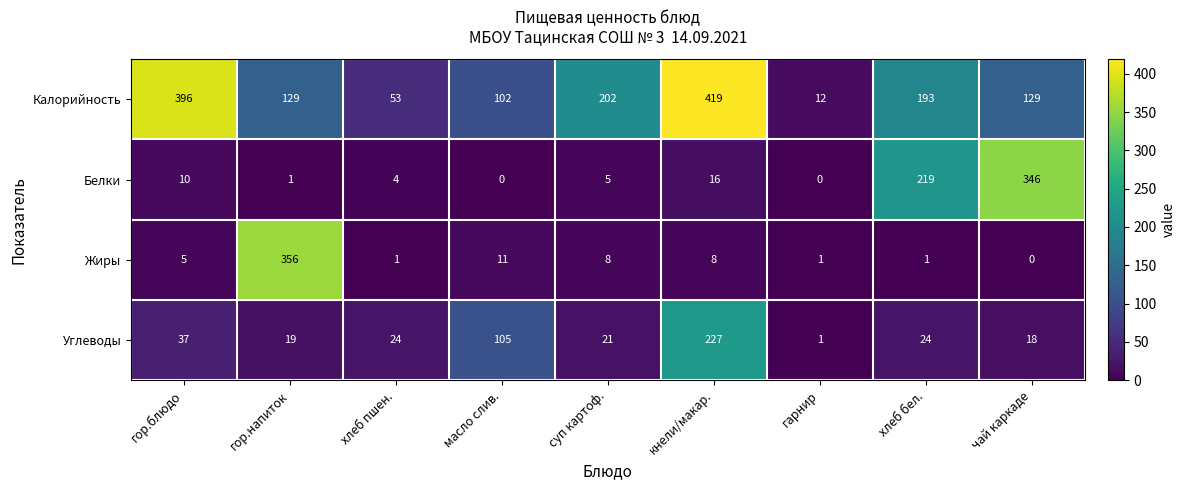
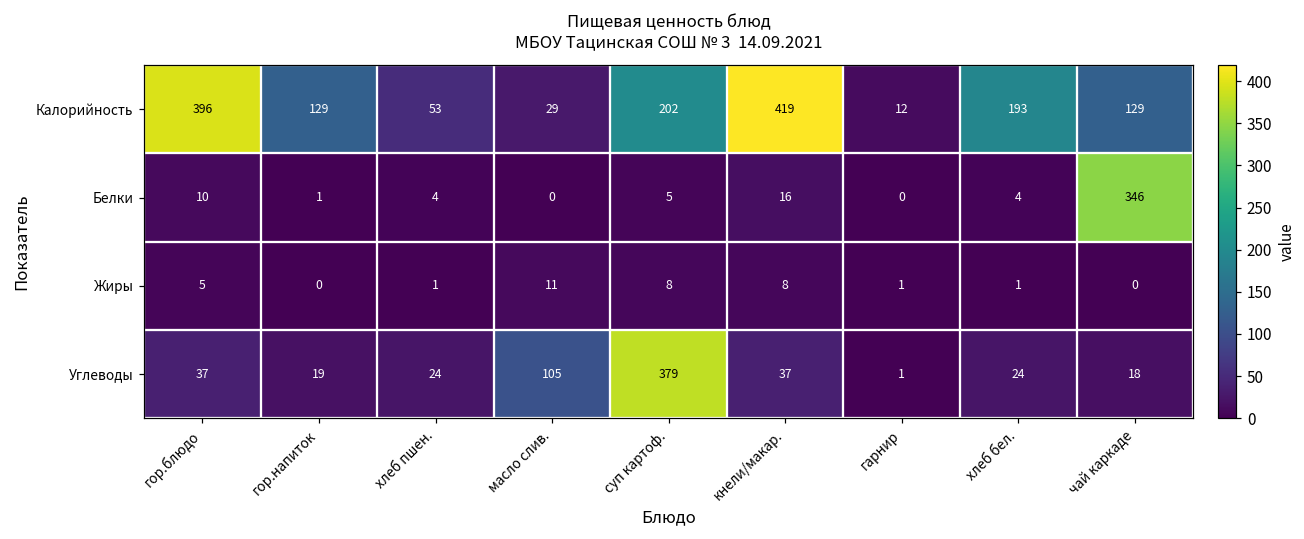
Калорийность, масло слив.: 102 -> 29
Белки, хлеб бел.: 219 -> 4
Жиры, гор.напиток: 356 -> 0
Углеводы, суп картоф.: 21 -> 379
Углеводы, кнели/макар.: 227 -> 37
